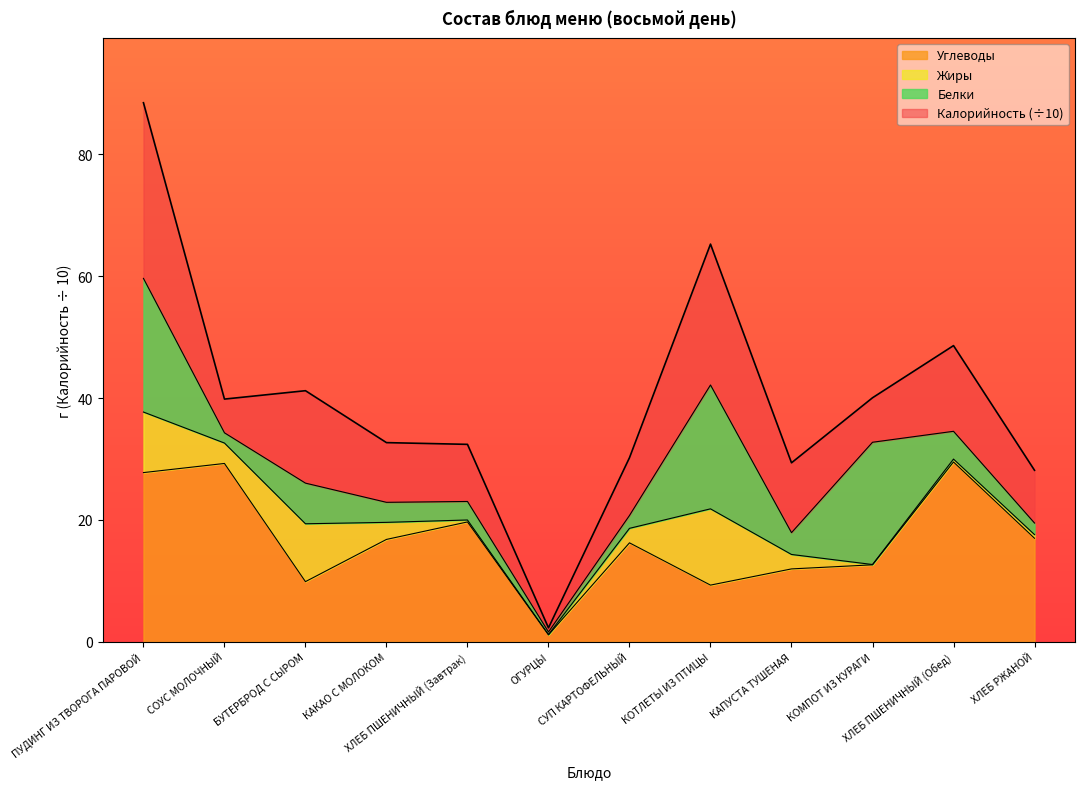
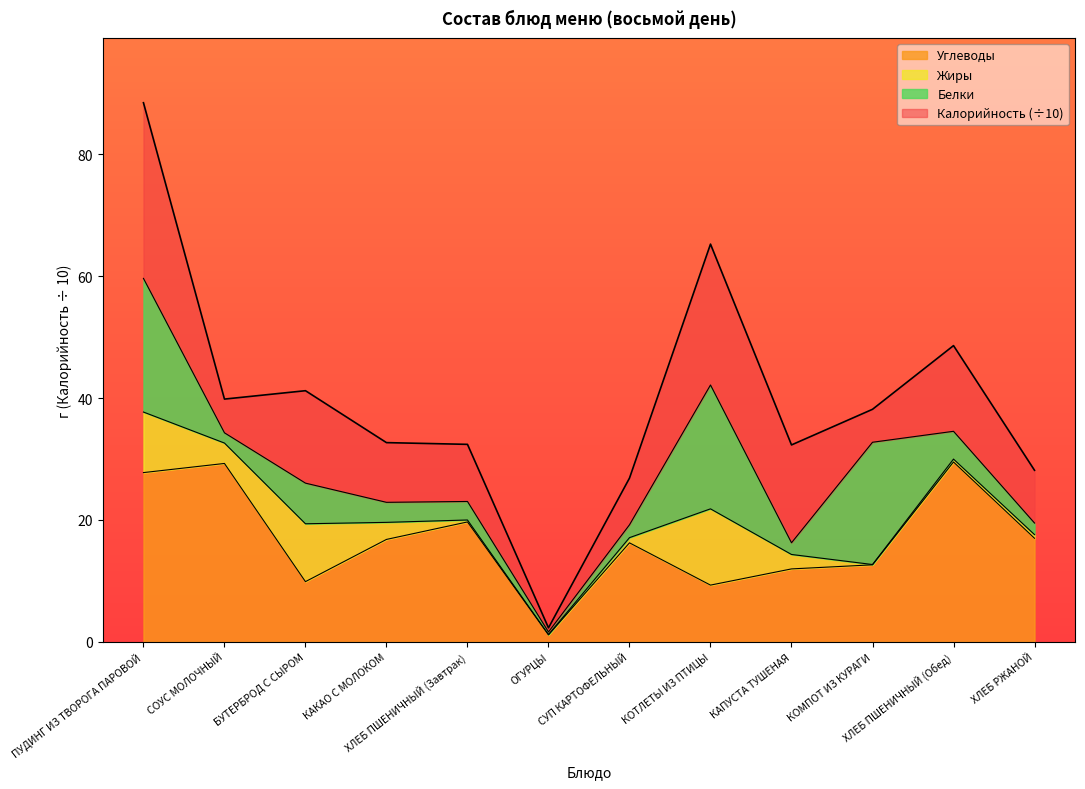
Жиры, СУП КАРТОФЕЛЬНЫЙ: 2 -> 1
Калорийность (÷10), СУП КАРТОФЕЛЬНЫЙ: 9 -> 8
Белки, КАПУСТА ТУШЕНАЯ: 4 -> 2
Калорийность (÷10), КАПУСТА ТУШЕНАЯ: 11 -> 16
Калорийность (÷10), КОМПОТ ИЗ КУРАГИ: 7 -> 5
